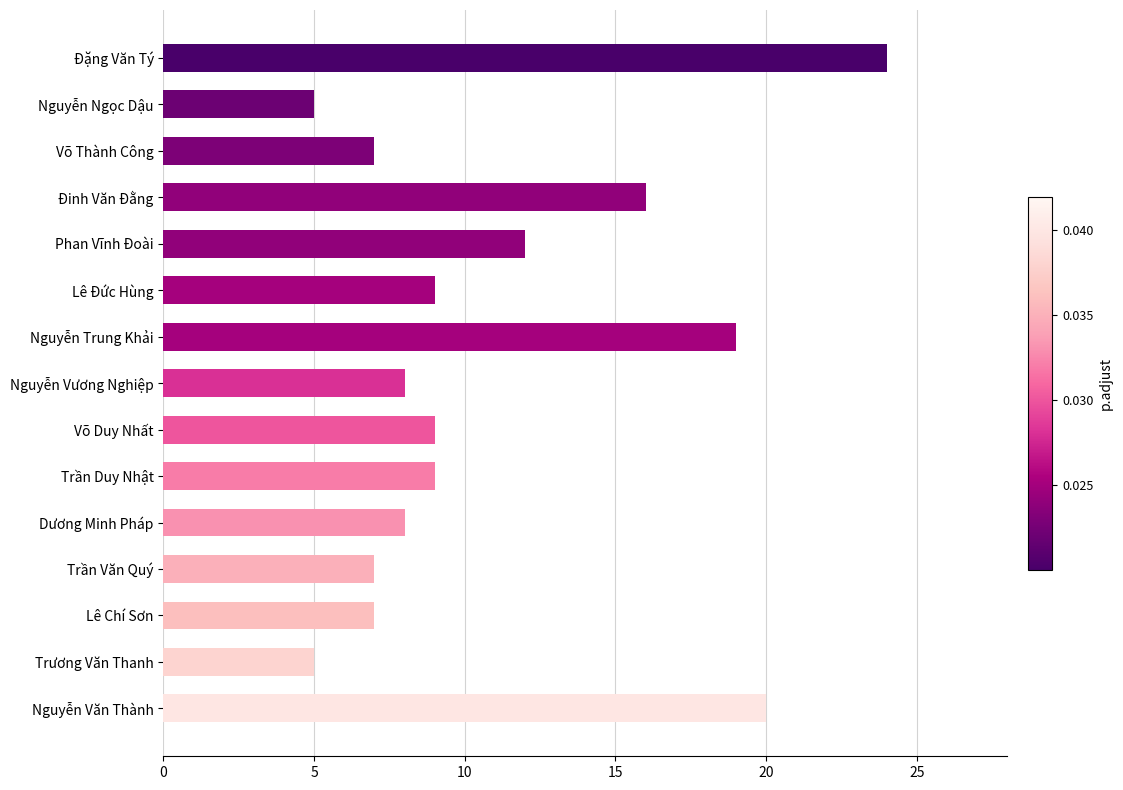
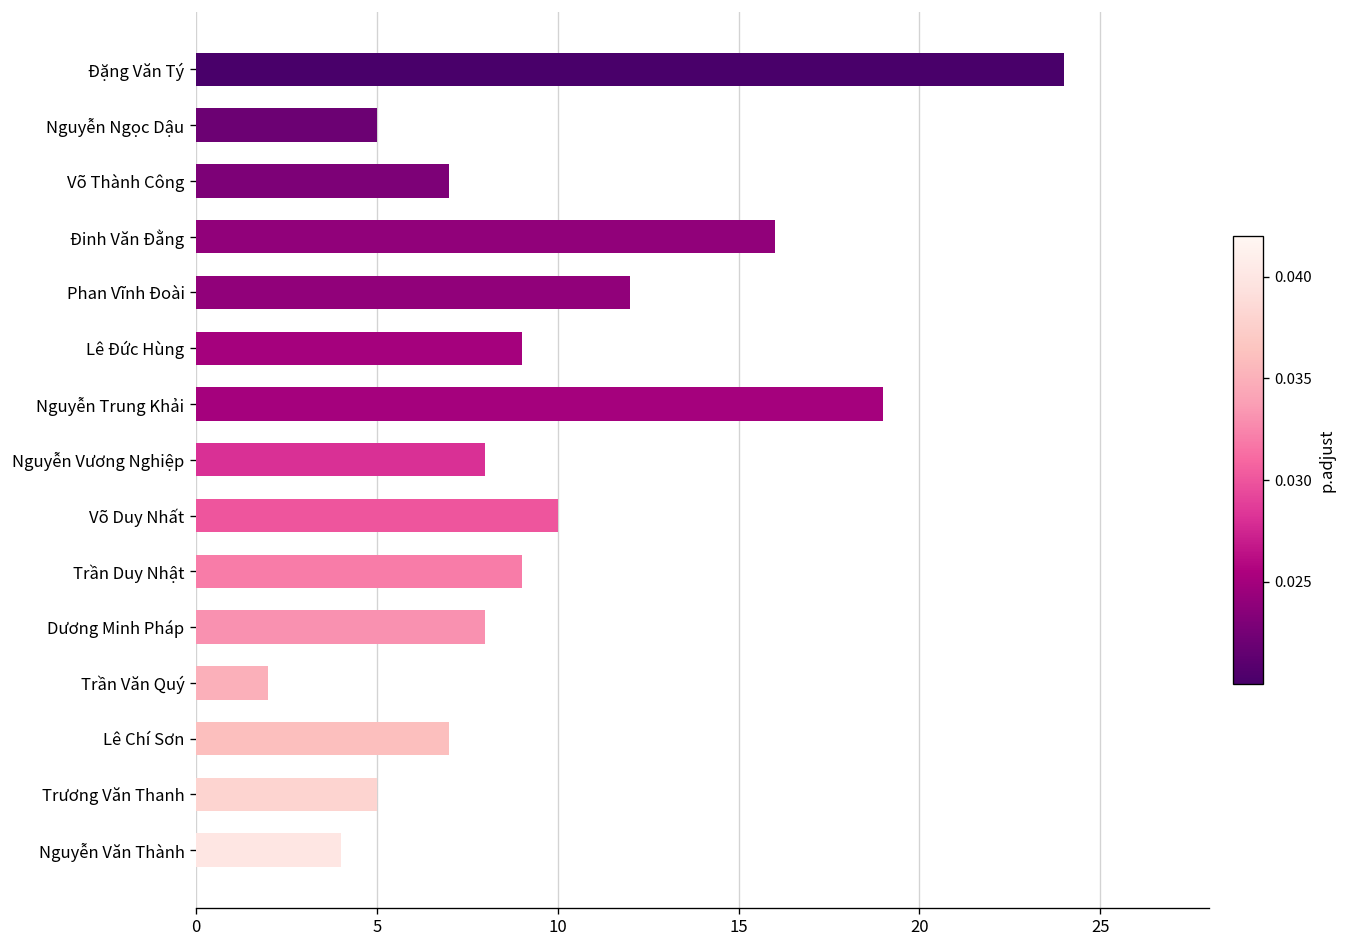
Võ Duy Nhất: 9 -> 10
Trần Văn Quý: 7 -> 2
Nguyễn Văn Thành: 20 -> 4
